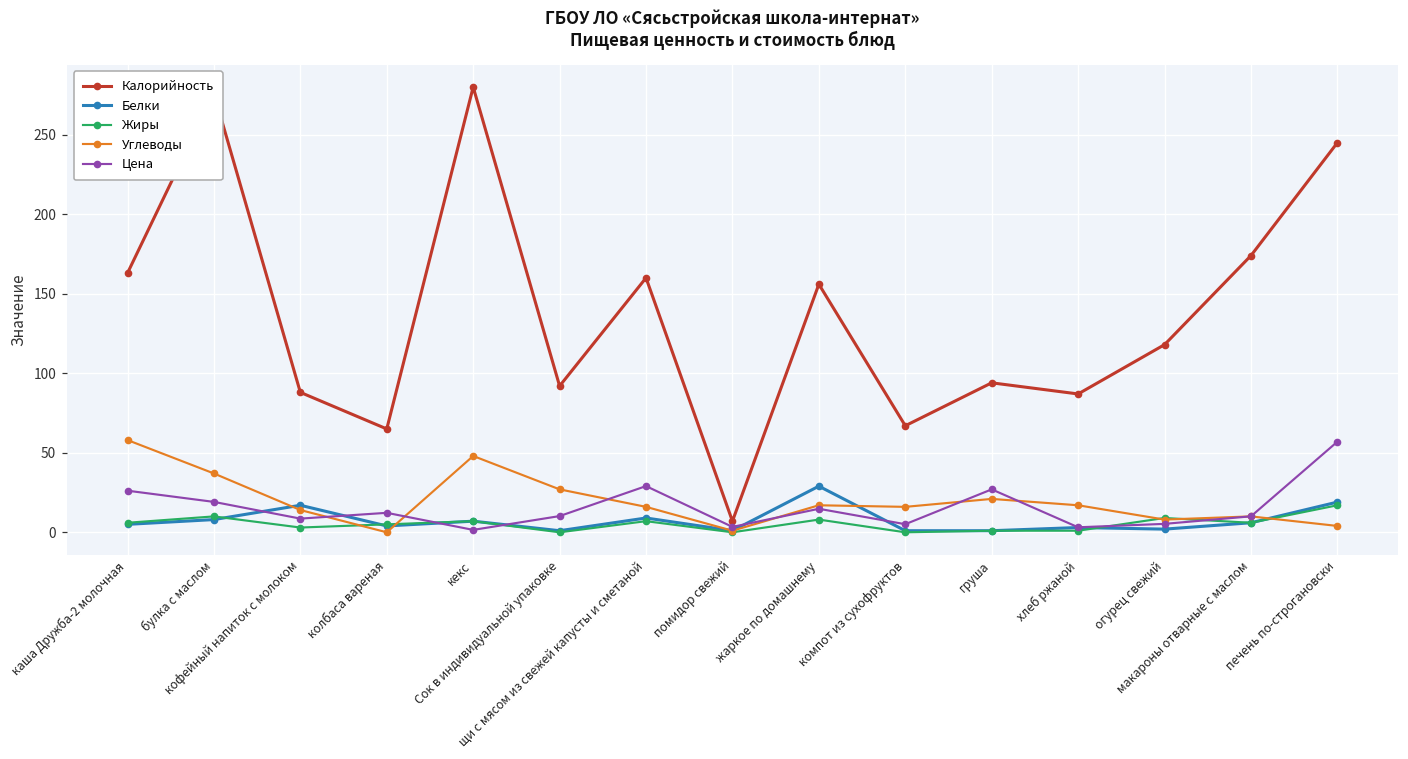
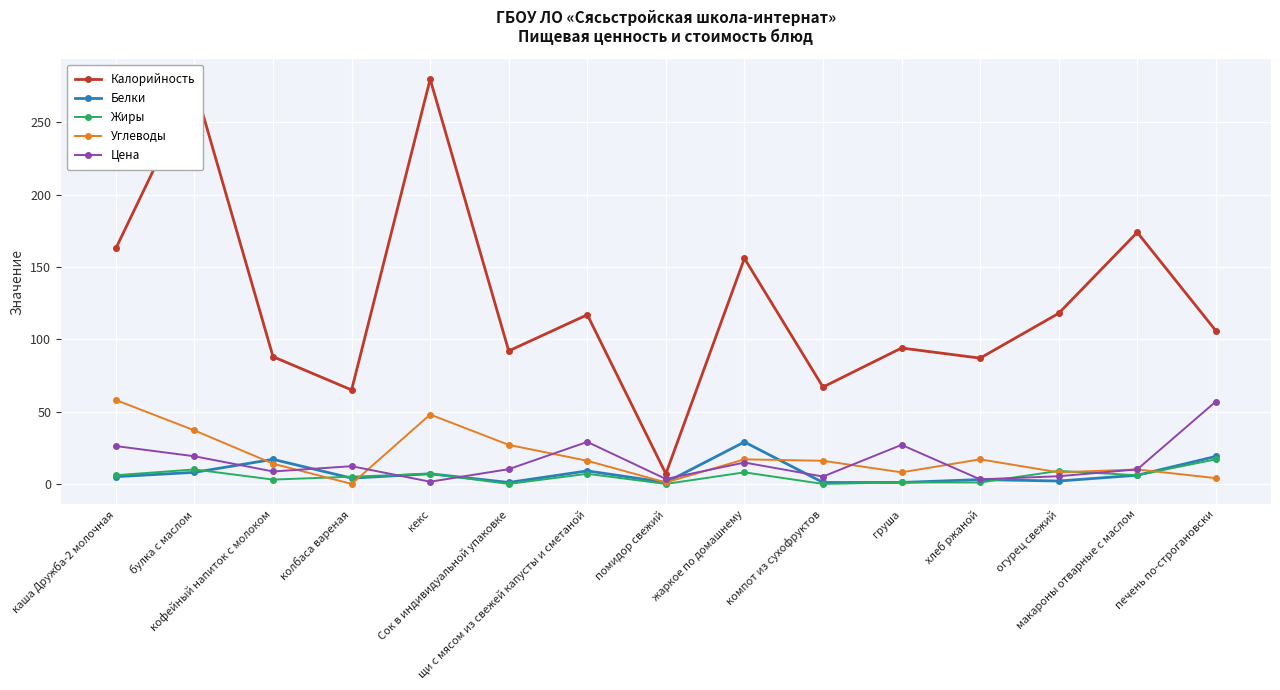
Калорийность, щи с мясом из свежей капусты и сметаной: 160 -> 117
Углеводы, груша: 21 -> 8
Калорийность, печень по-строгановски: 245 -> 106
